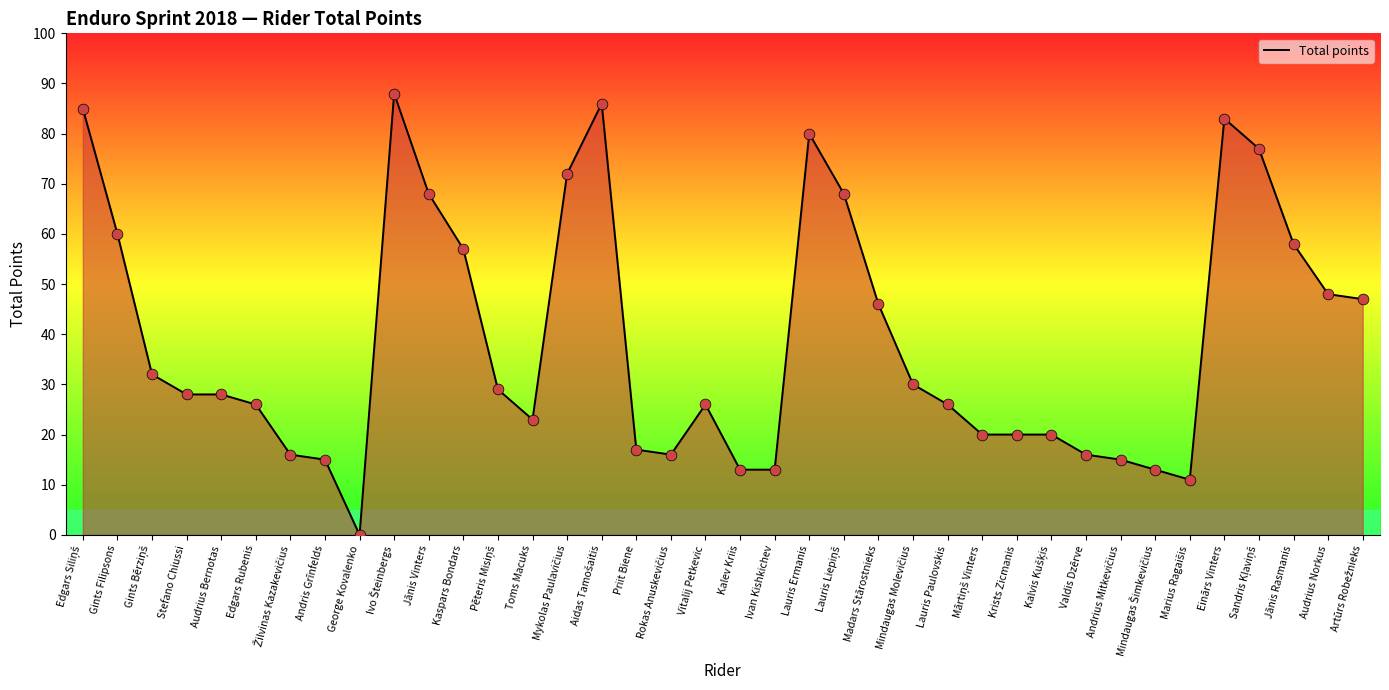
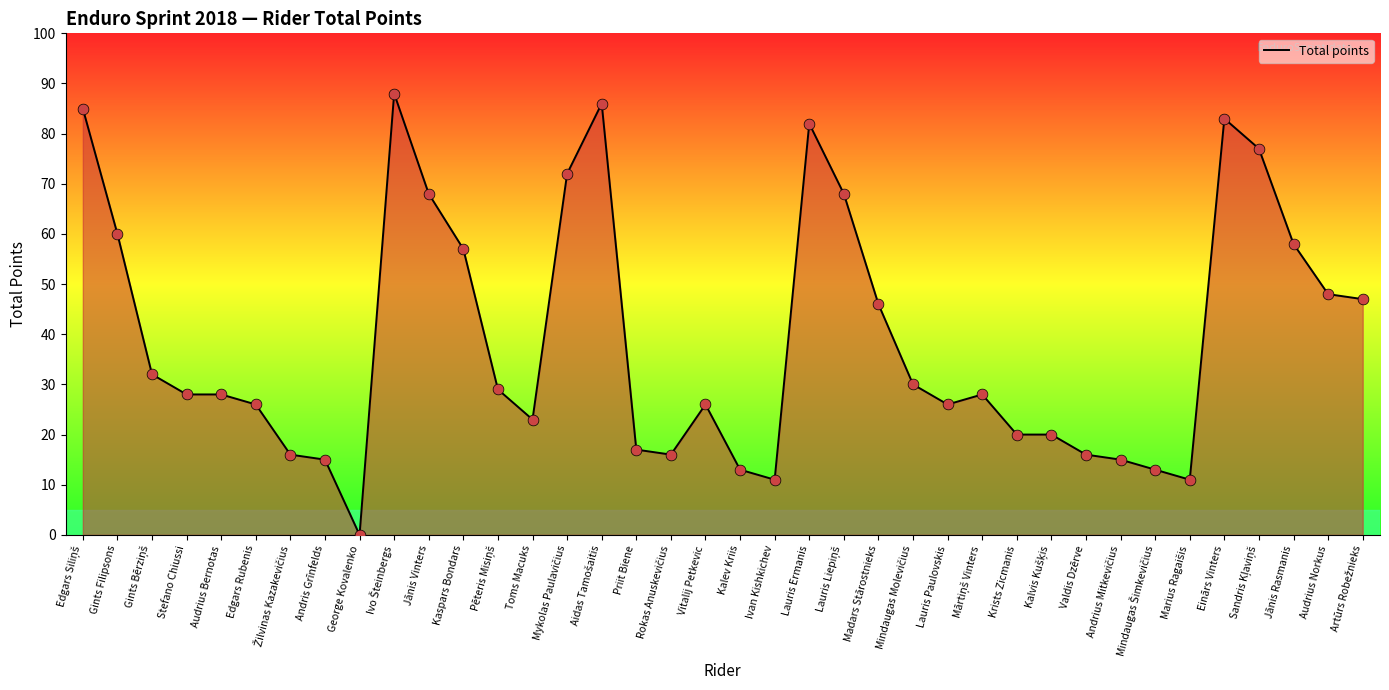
Ivan Kishkichev: 13 -> 11
Lauris Ermanis: 80 -> 82
Mārtiņš Vinters: 20 -> 28
